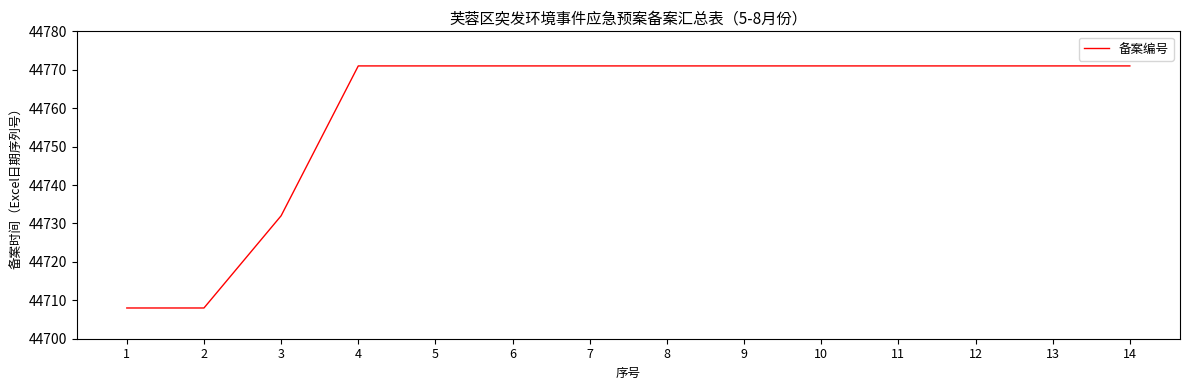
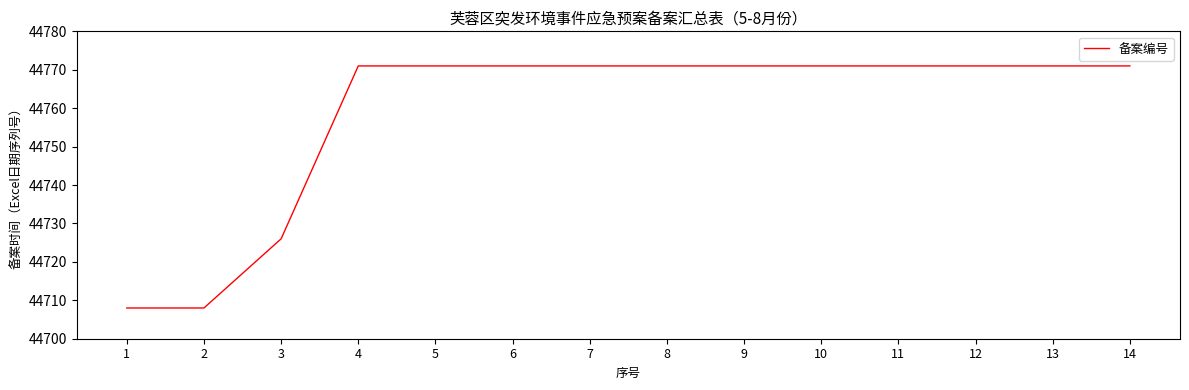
3: 44732 -> 44726
